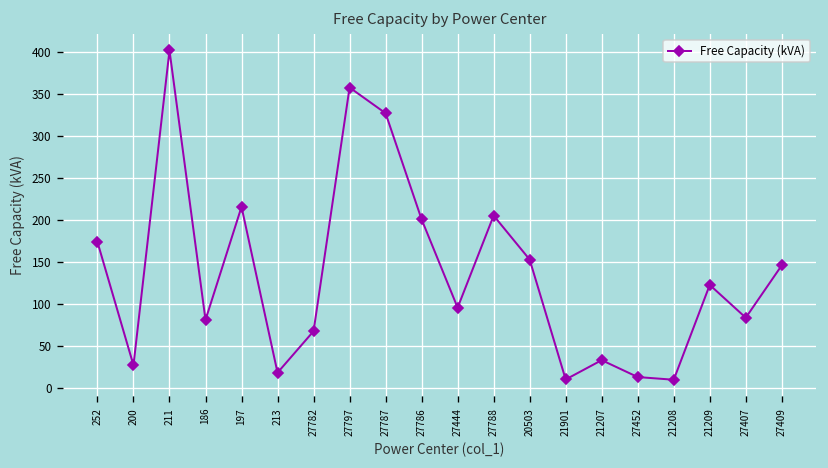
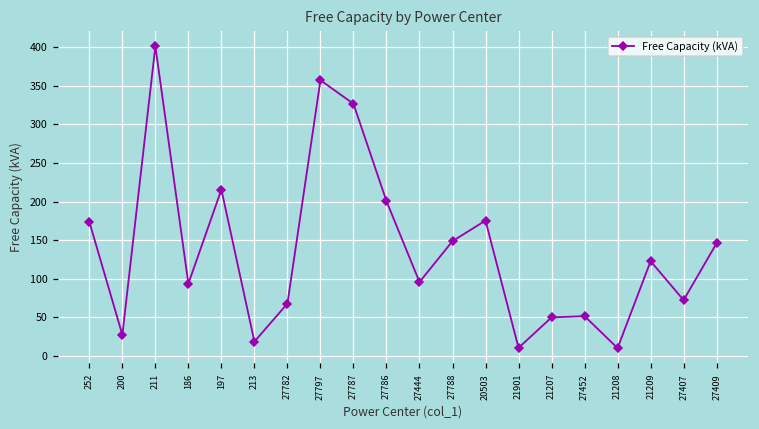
186: 80 -> 90
27788: 210 -> 150
20503: 150 -> 180
21207: 30 -> 50
27452: 10 -> 50
27407: 80 -> 70
